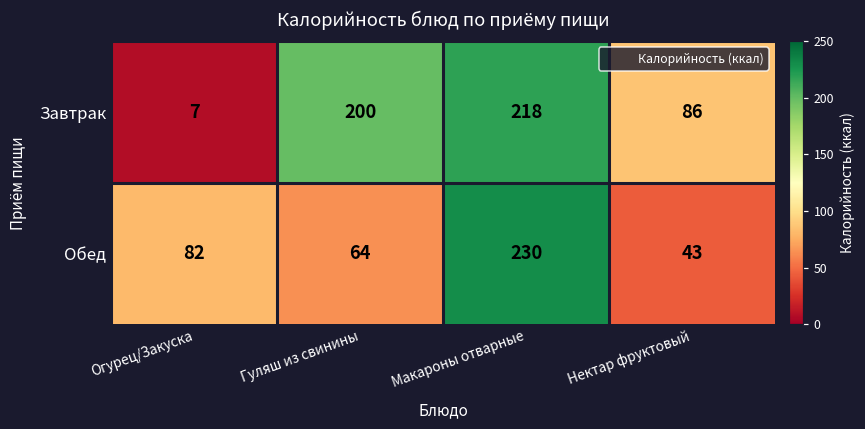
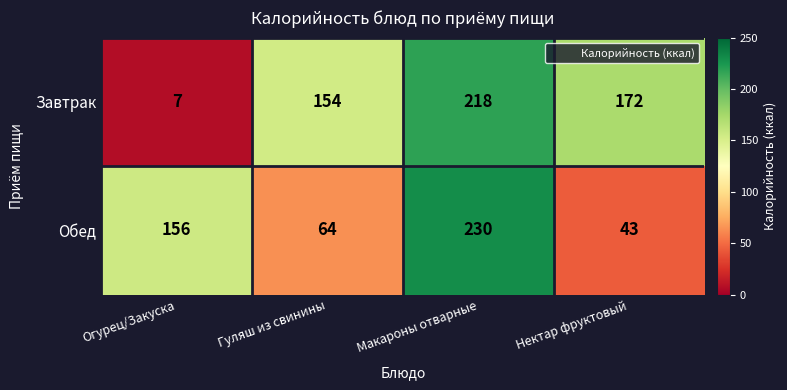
Завтрак, Гуляш из свинины: 200 -> 154
Завтрак, Нектар фруктовый: 86 -> 172
Обед, Огурец/Закуска: 82 -> 156
